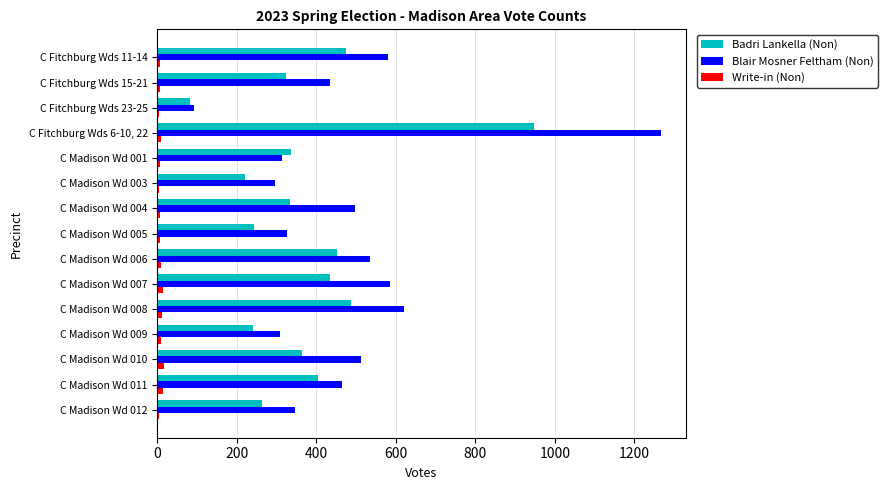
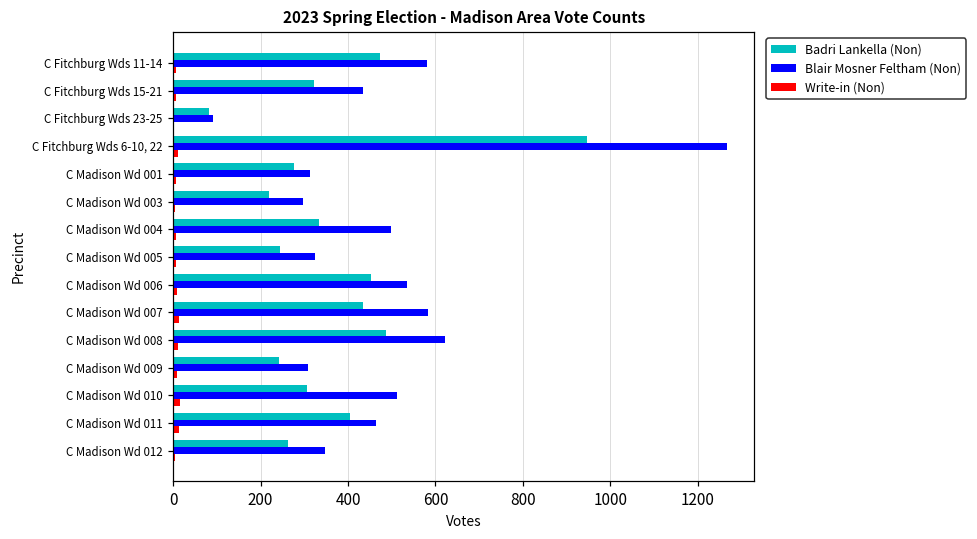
Badri Lankella (Non), C Madison Wd 001: 340 -> 280
Badri Lankella (Non), C Madison Wd 010: 360 -> 310
